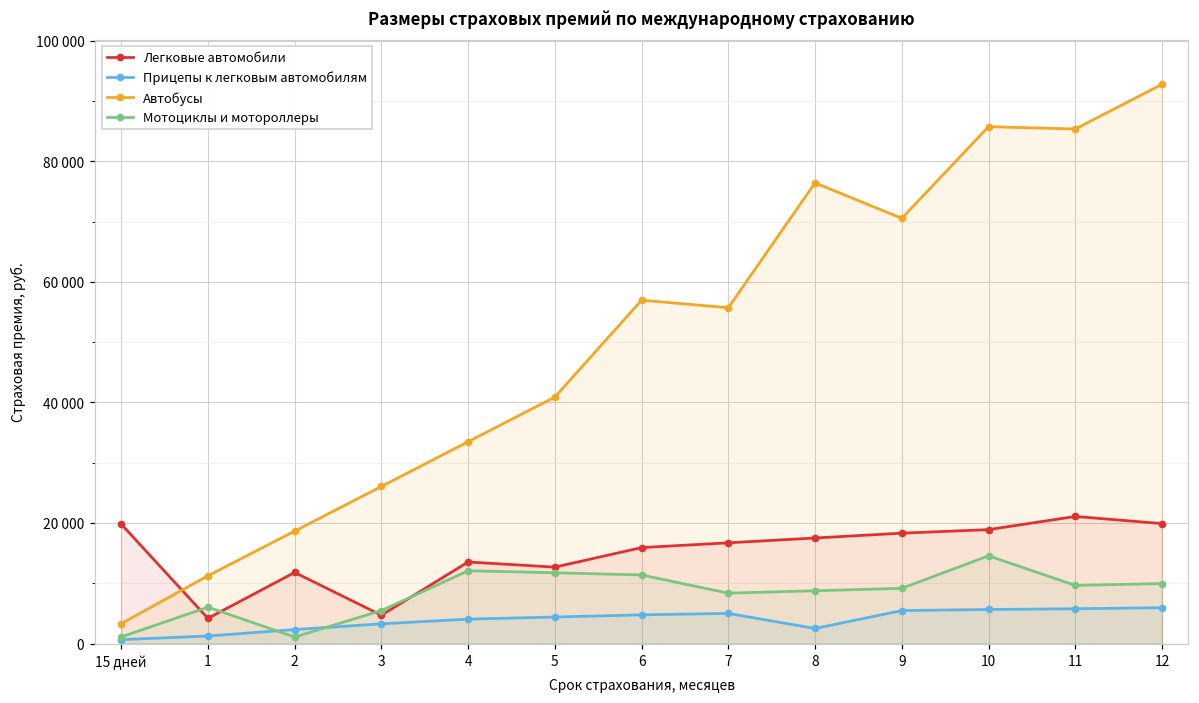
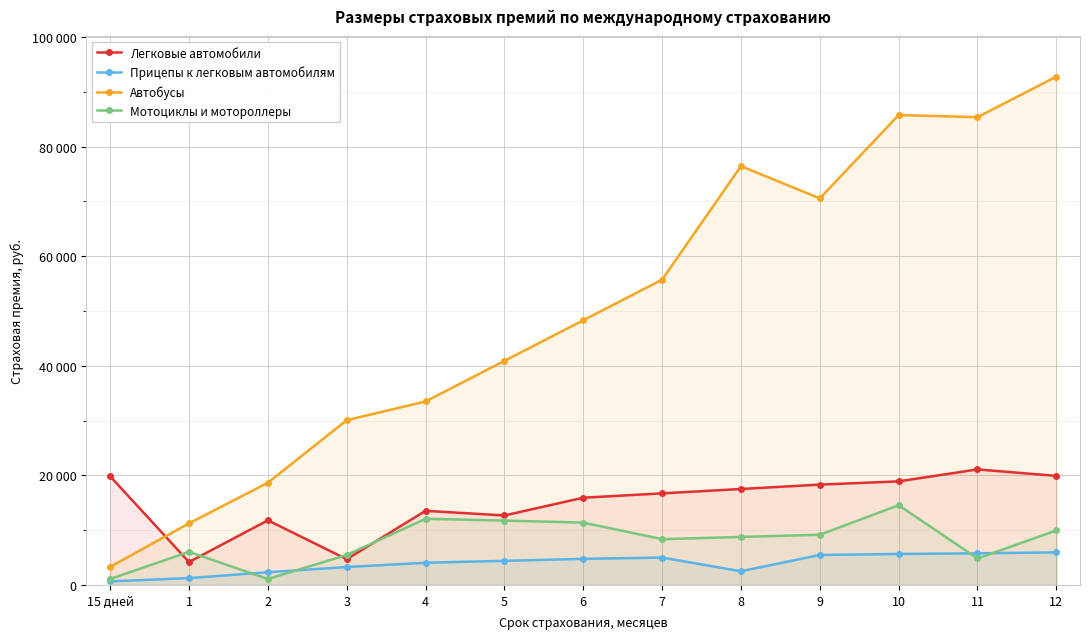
Автобусы, 3: 26000 -> 30000
Автобусы, 6: 57000 -> 48000
Мотоциклы и мотороллеры, 11: 10000 -> 5000
